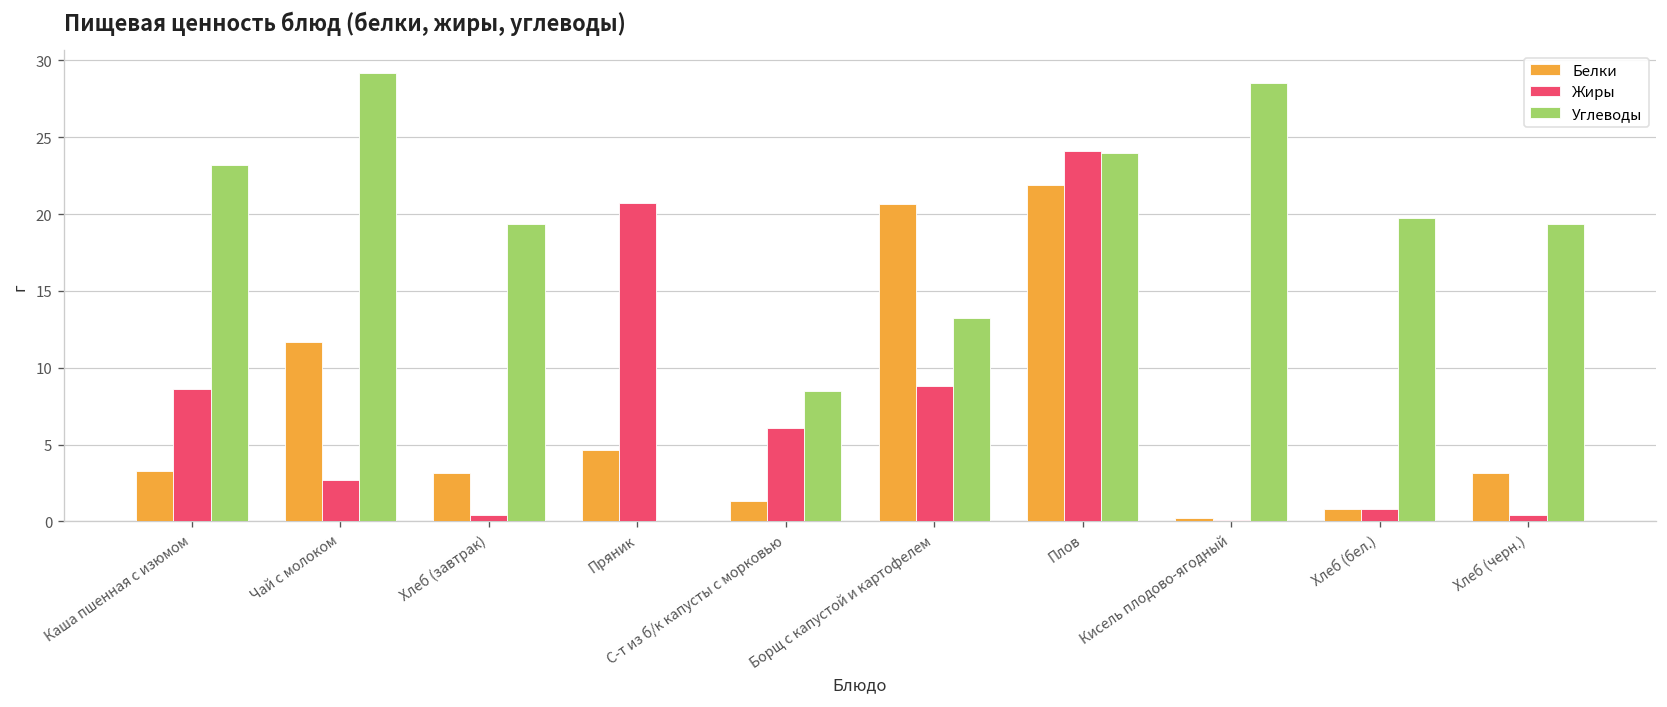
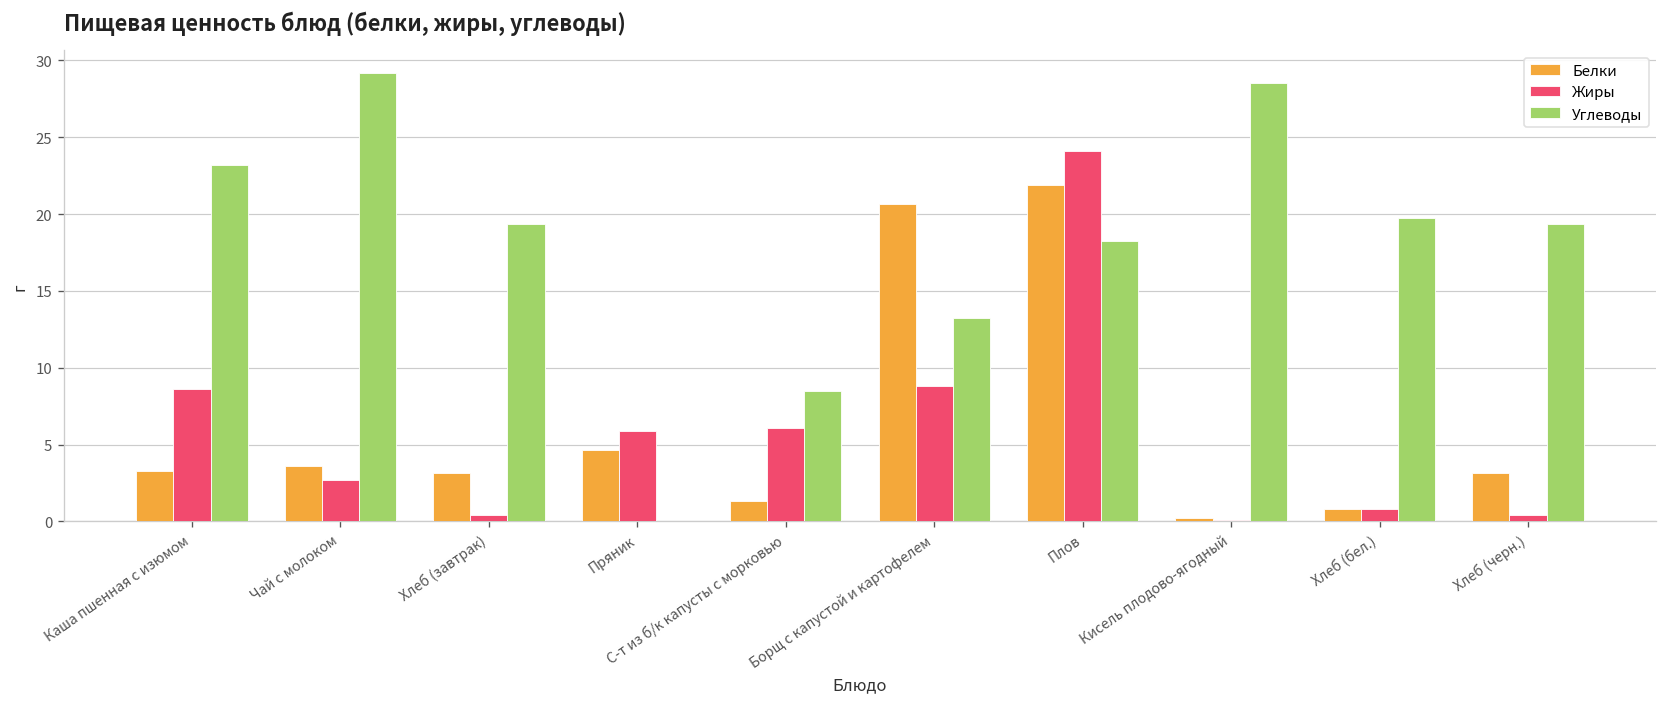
Белки, Чай с молоком: 11.7 -> 3.6
Жиры, Пряник: 20.7 -> 5.9
Углеводы, Плов: 24.0 -> 18.3
